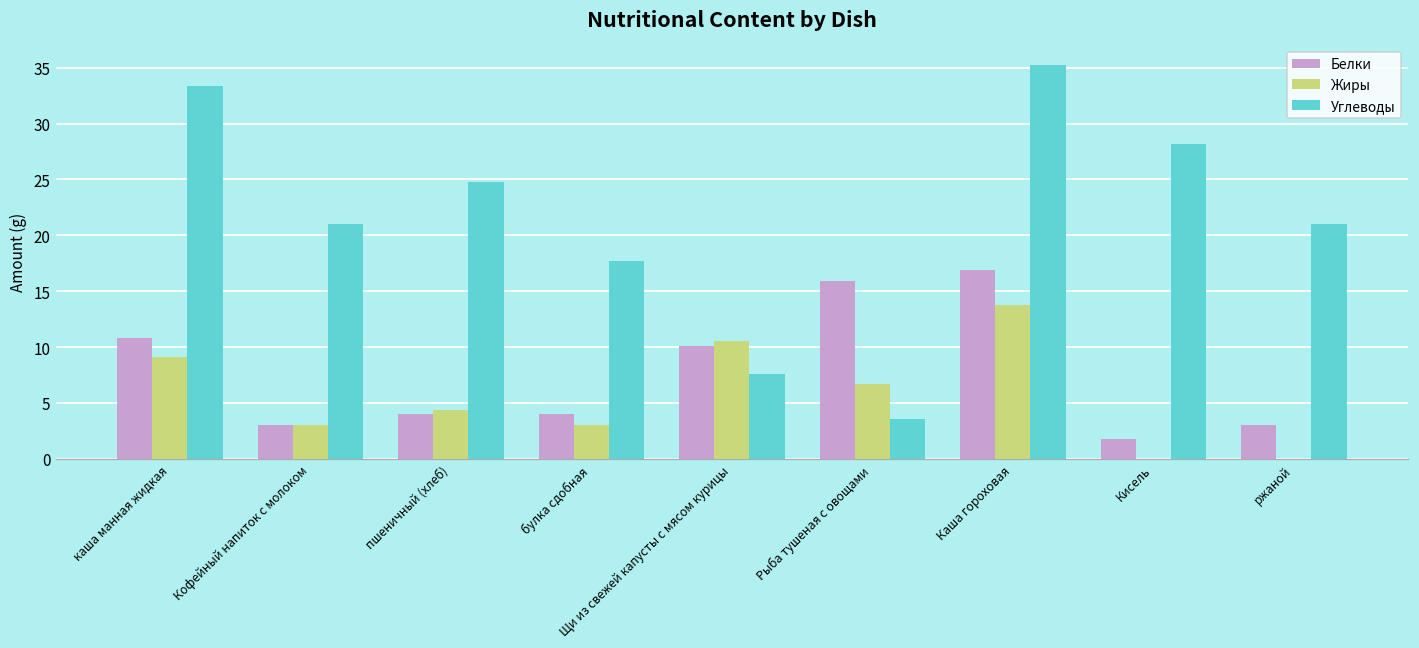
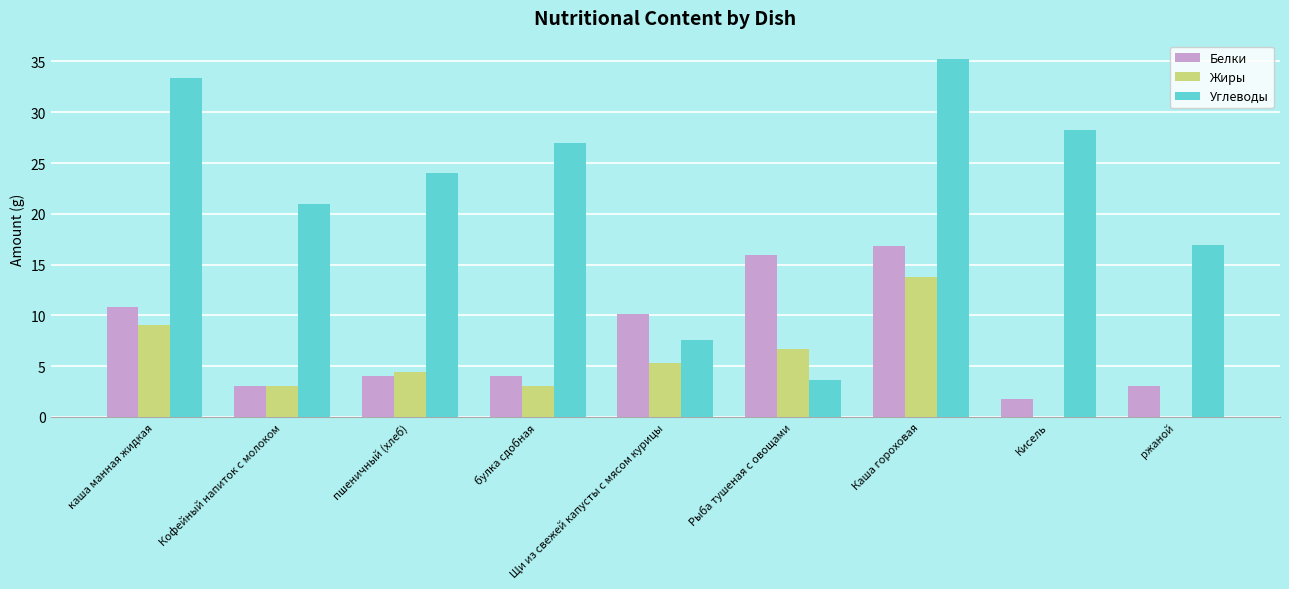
Углеводы, пшеничный (хлеб): 24.8 -> 24.0
Углеводы, булка сдобная: 17.7 -> 27.0
Жиры, Щи из свежей капусты с мясом курицы: 10.6 -> 5.3
Углеводы, ржаной: 21.0 -> 16.9
